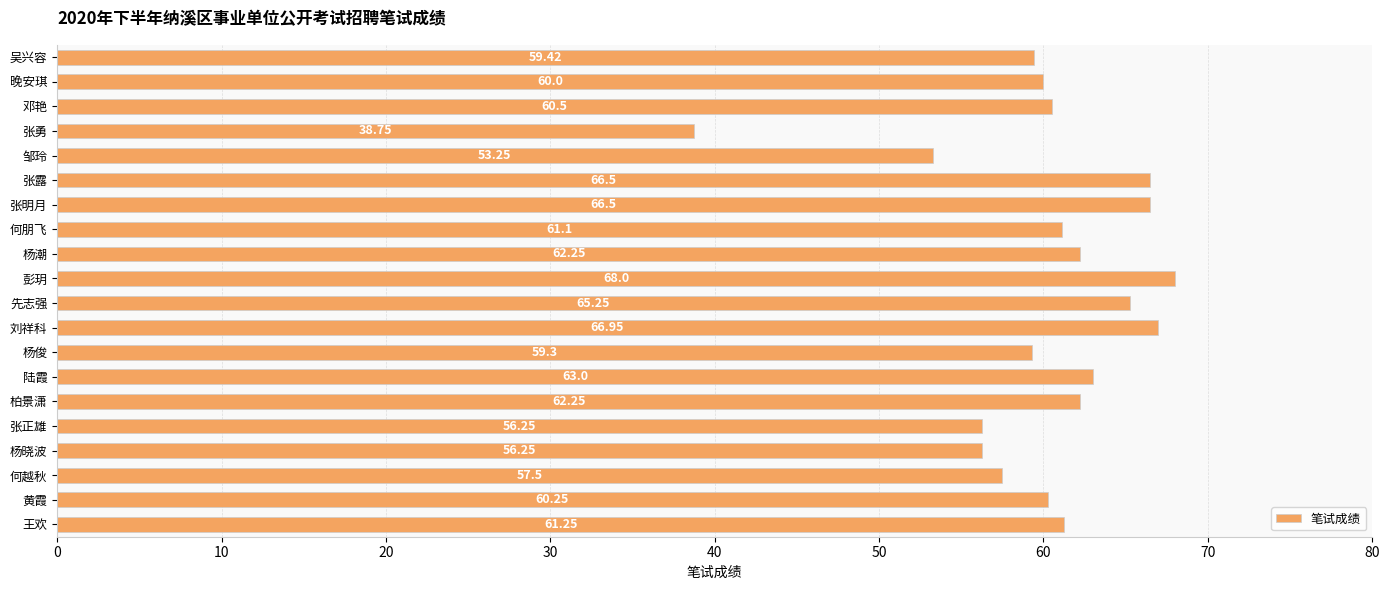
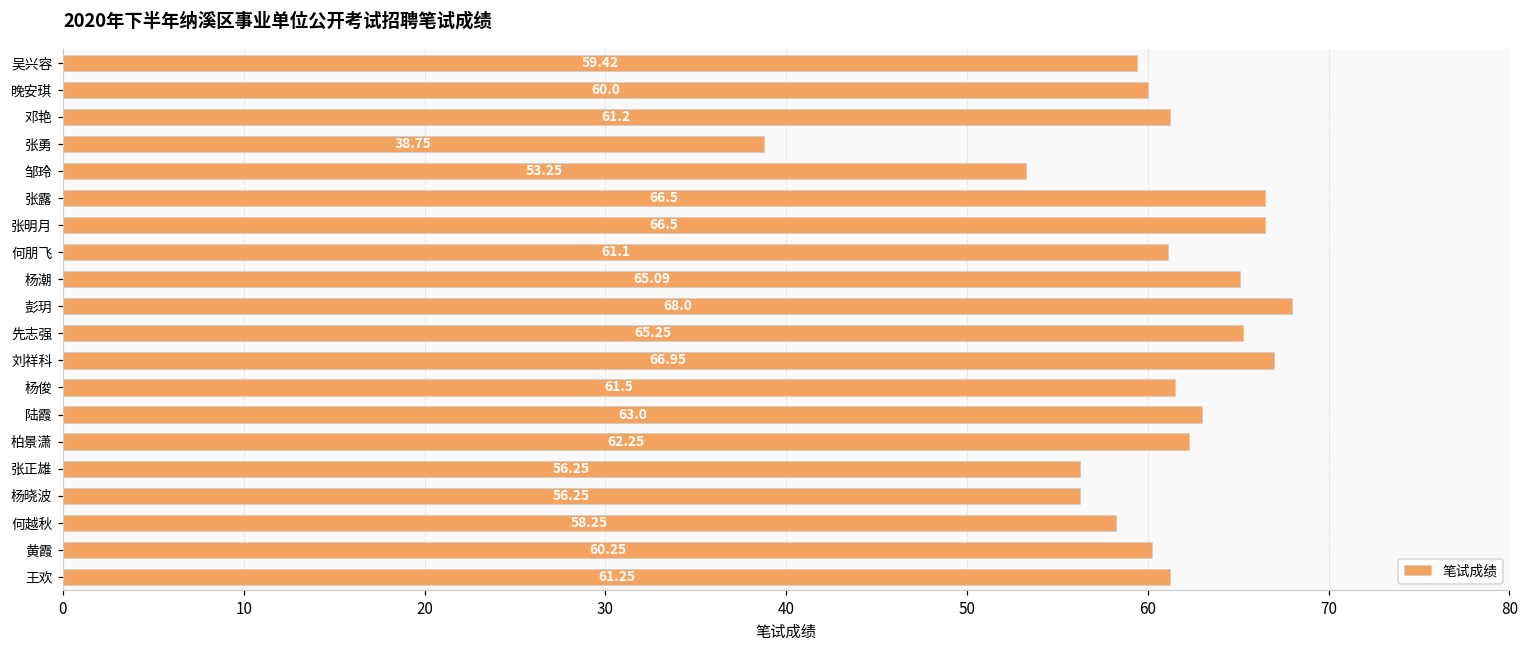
邓艳: 60.5 -> 61.2
杨潮: 62.25 -> 65.09
杨俊: 59.3 -> 61.5
何越秋: 57.5 -> 58.25
